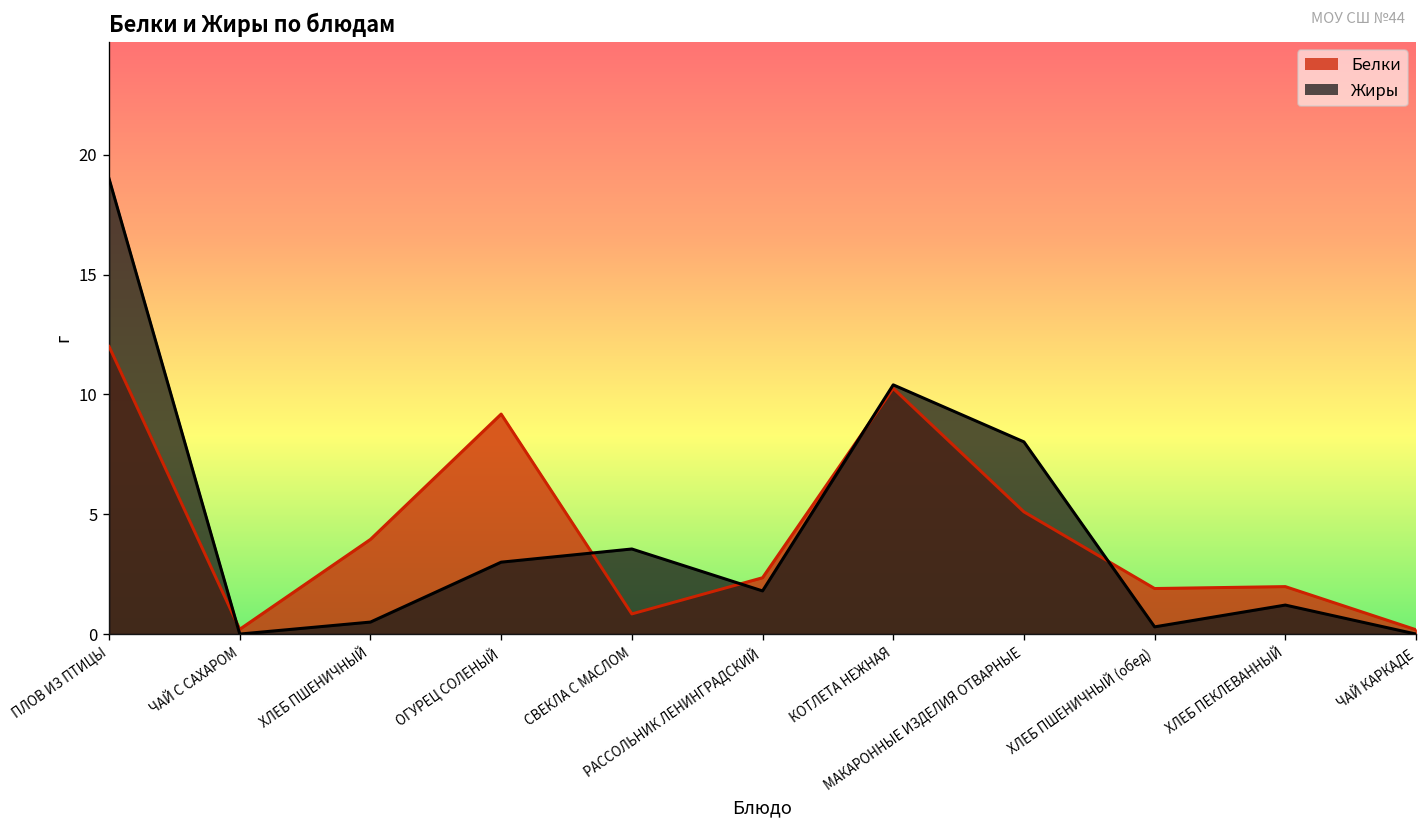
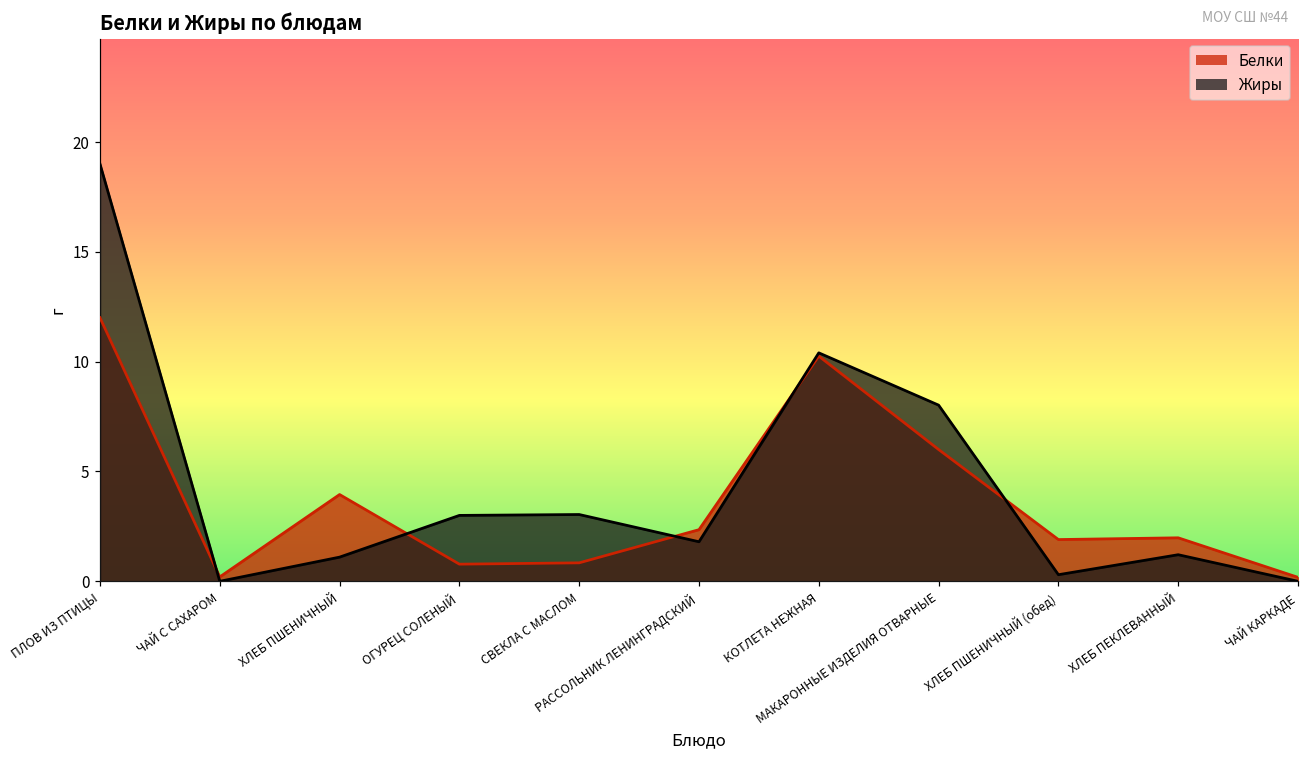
Жиры, ХЛЕБ ПШЕНИЧНЫЙ: 0.5 -> 1.1
Белки, ОГУРЕЦ СОЛЕНЫЙ: 9.2 -> 0.8
Жиры, СВЕКЛА С МАСЛОМ: 3.6 -> 3.0
Белки, МАКАРОННЫЕ ИЗДЕЛИЯ ОТВАРНЫЕ: 5.1 -> 6.0
